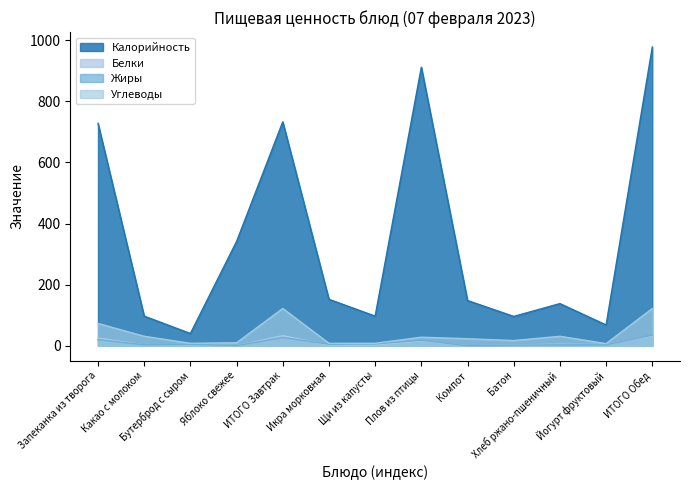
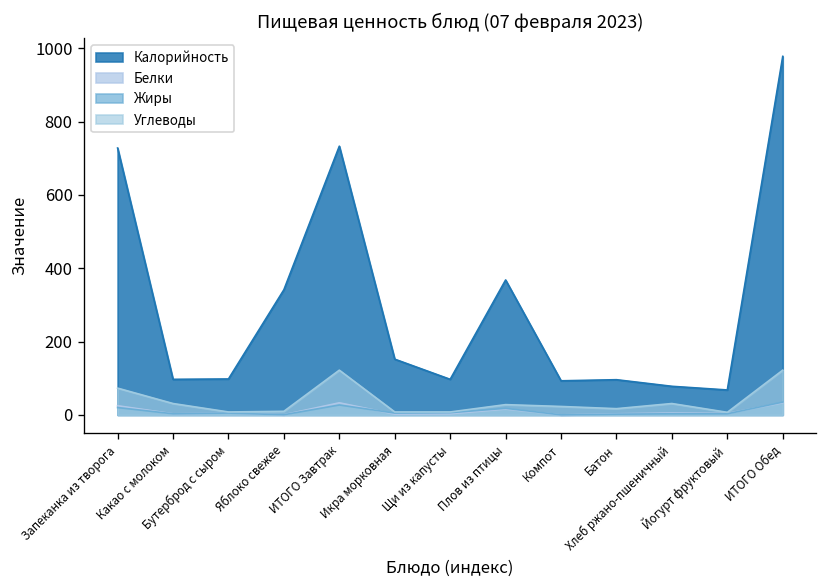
Калорийность, Бутерброд с сыром: 40 -> 100
Калорийность, Плов из птицы: 910 -> 370
Калорийность, Компот: 150 -> 90
Калорийность, Хлеб ржано-пшеничный: 140 -> 80
